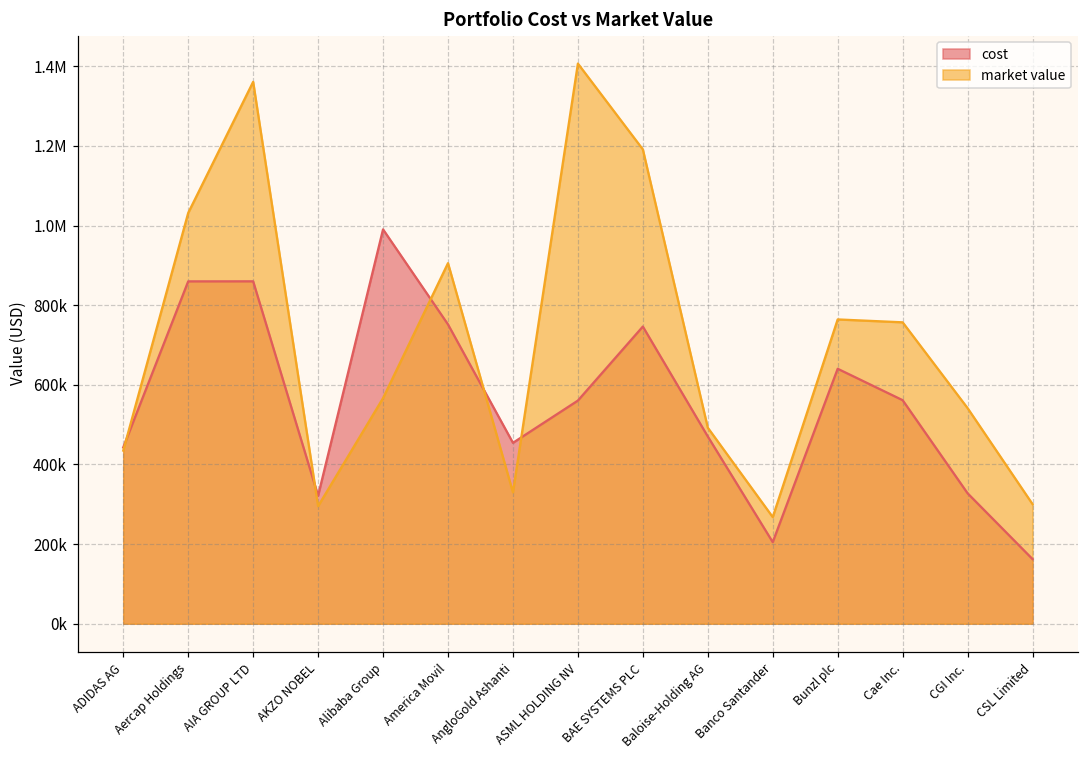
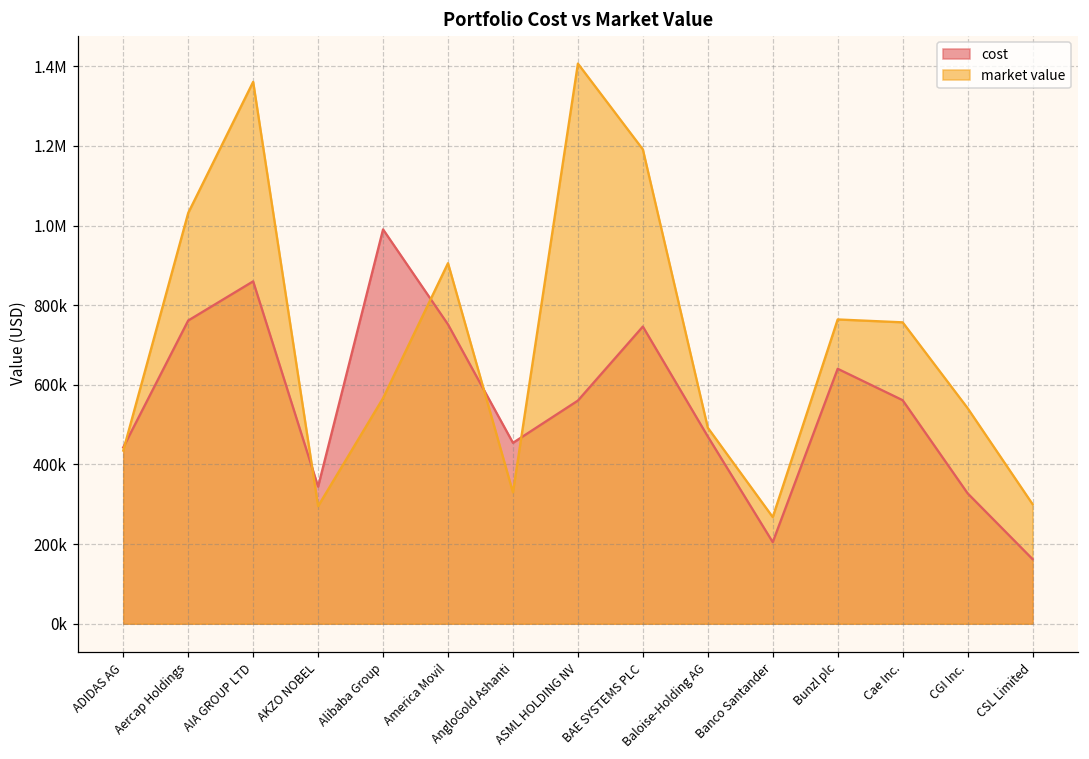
cost, Aercap Holdings: 860000 -> 760000
cost, AKZO NOBEL: 320000 -> 340000
